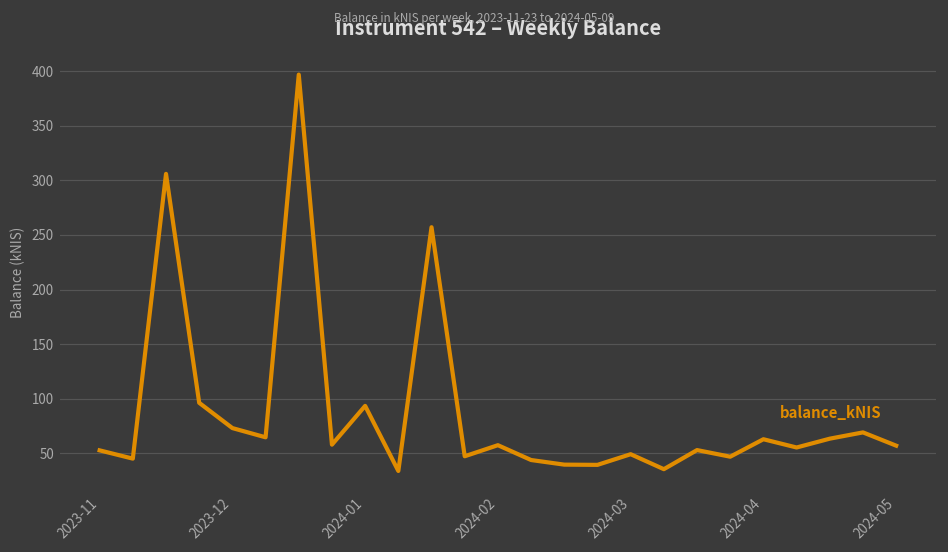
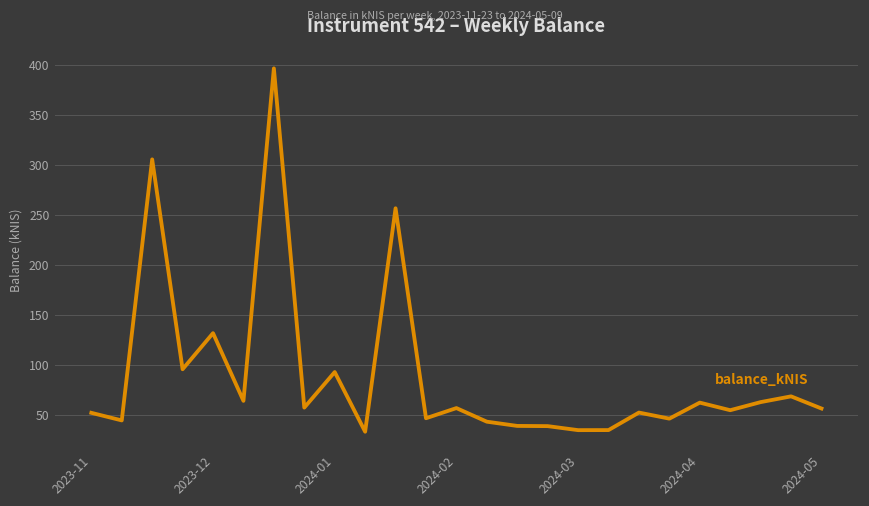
2023-12: 70 -> 130
2024-03: 50 -> 40
